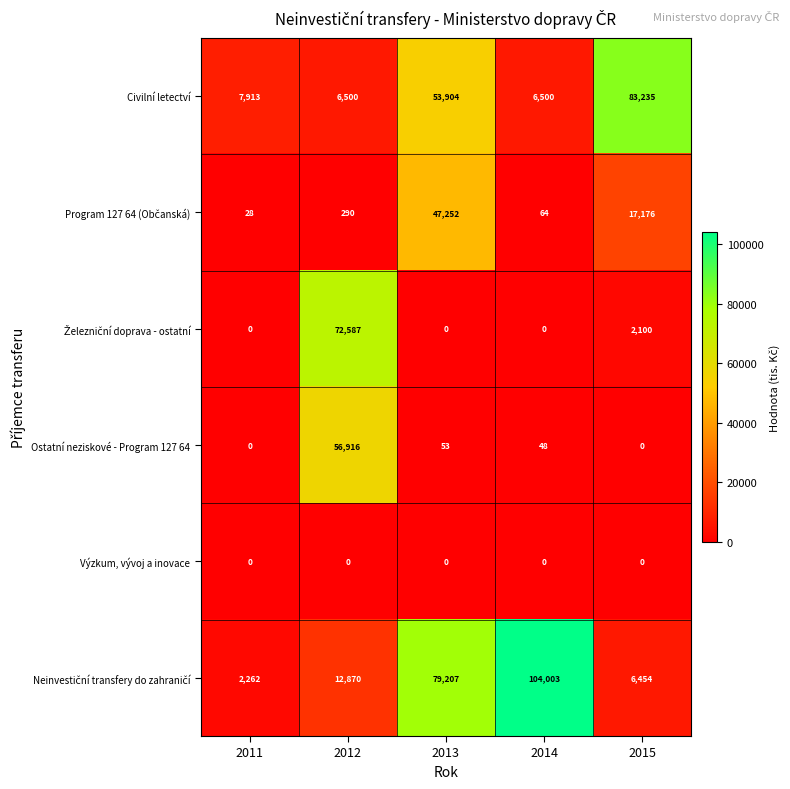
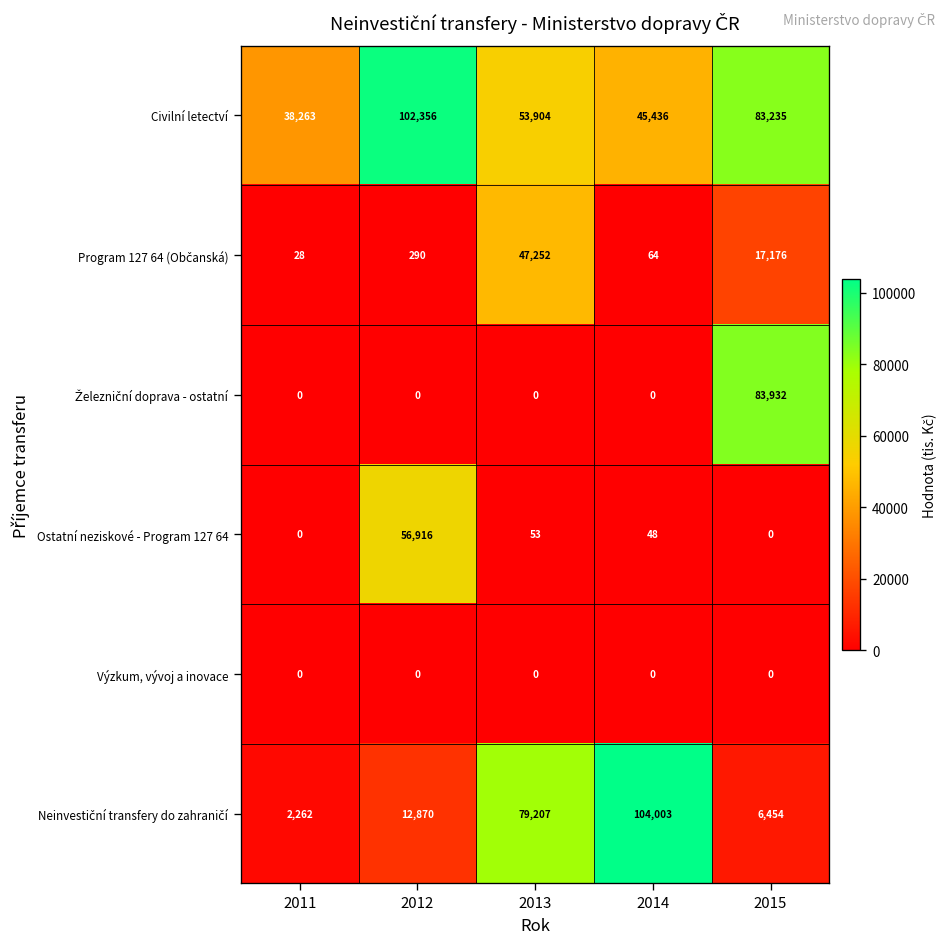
Civilní letectví, 2011: 7,913 -> 38,263
Civilní letectví, 2012: 6,500 -> 102,356
Civilní letectví, 2014: 6,500 -> 45,436
Železniční doprava - ostatní, 2012: 72,587 -> 0
Železniční doprava - ostatní, 2015: 2,100 -> 83,932
